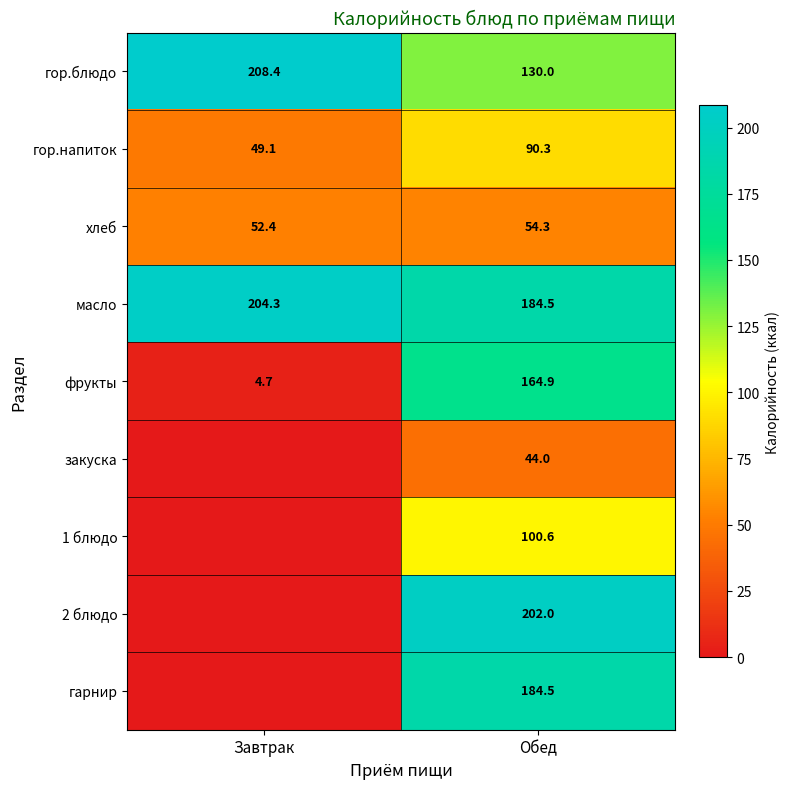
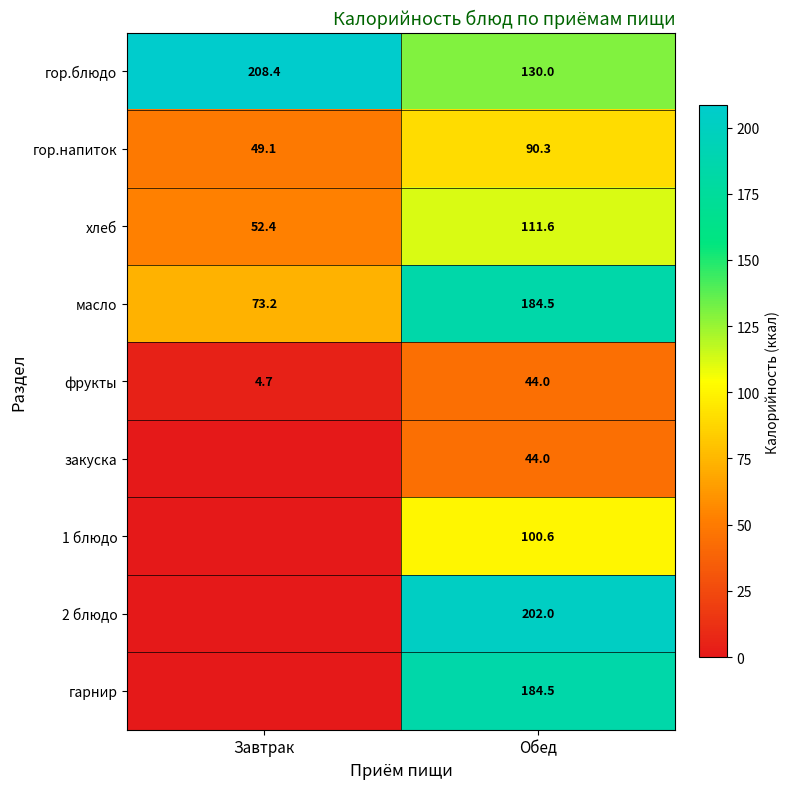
хлеб, Обед: 54.3 -> 111.6
масло, Завтрак: 204.3 -> 73.2
фрукты, Обед: 164.9 -> 44.0
